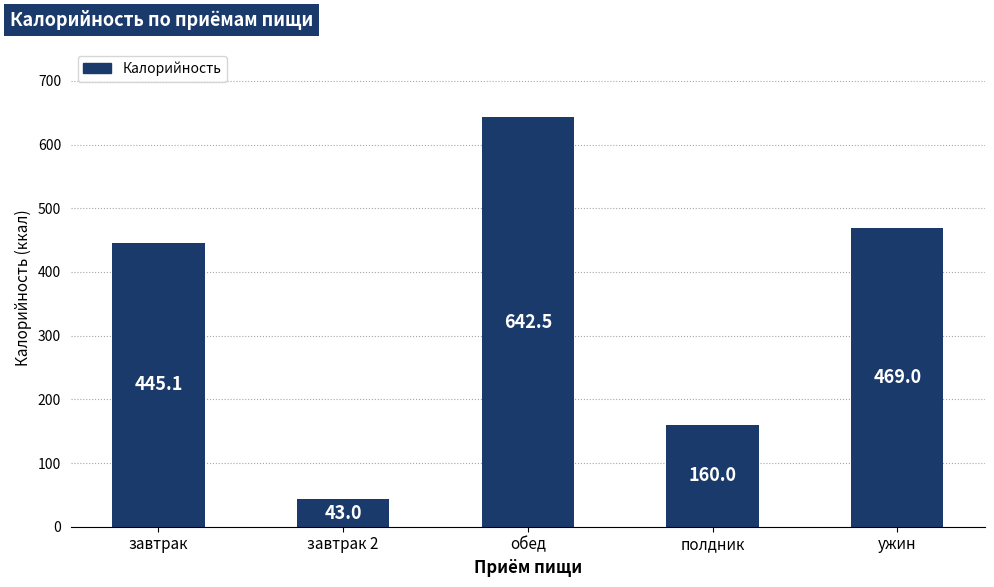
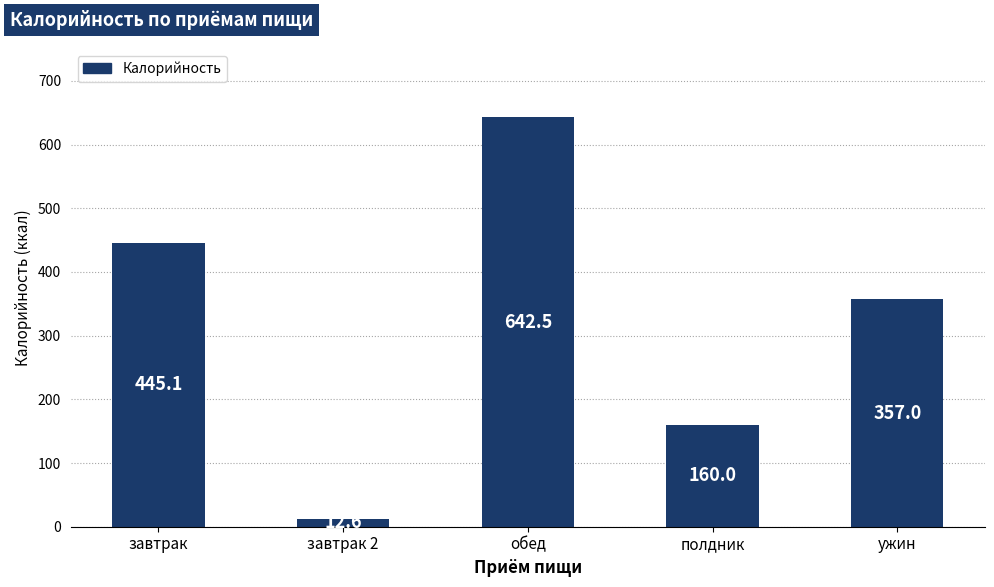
завтрак 2: 40 -> 10
ужин: 469.0 -> 357.0
